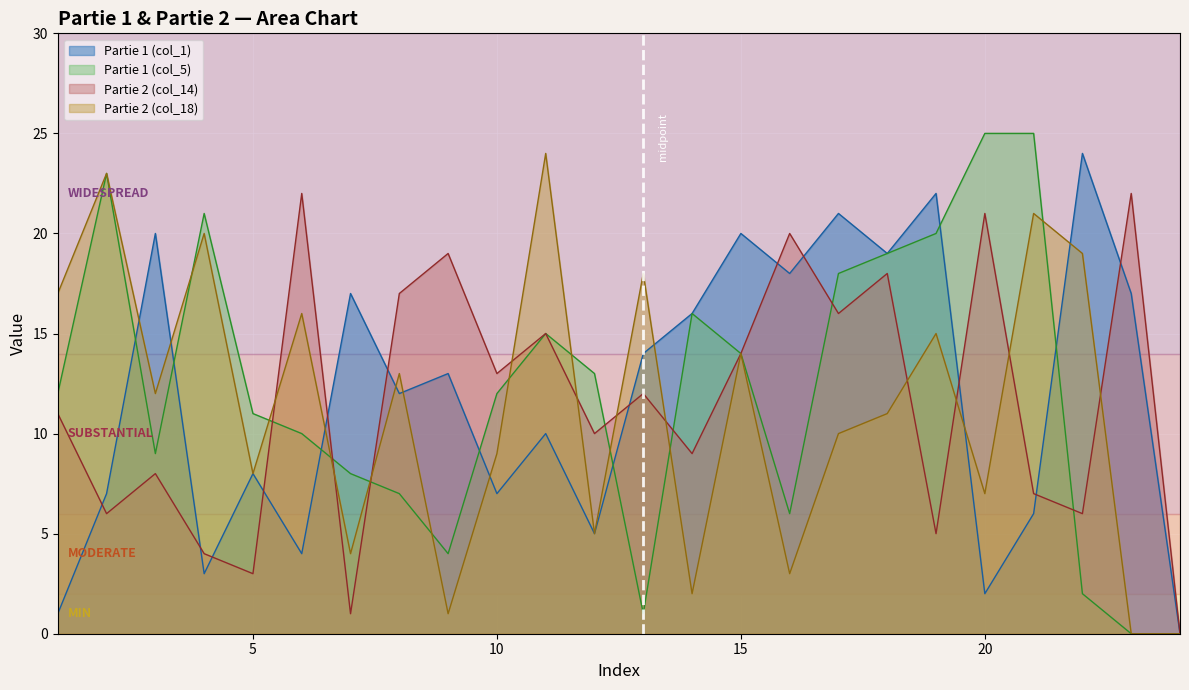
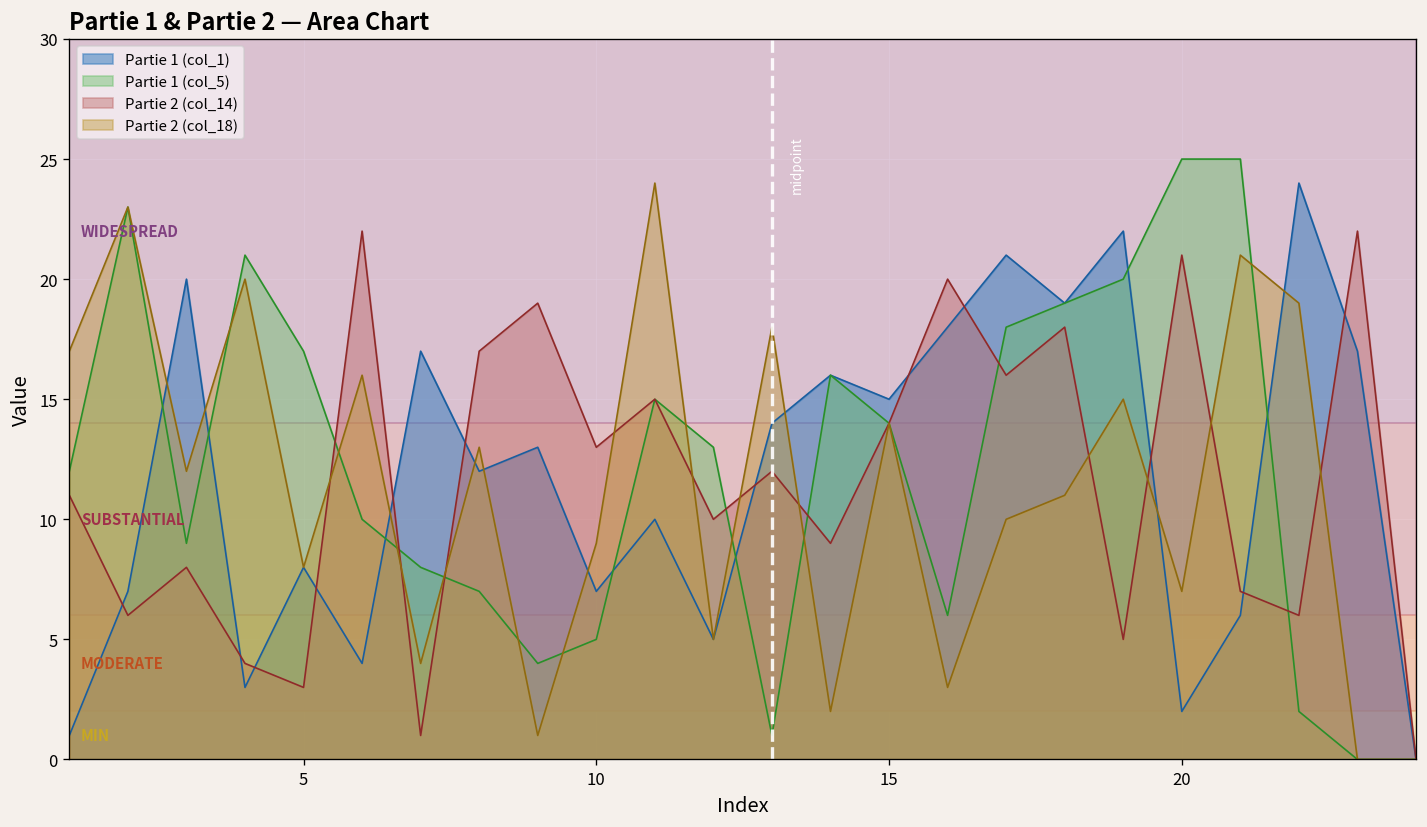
Partie 1 (col_5), 5: 11 -> 17
Partie 1 (col_5), 10: 12 -> 5
Partie 1 (col_1), 15: 20 -> 15
